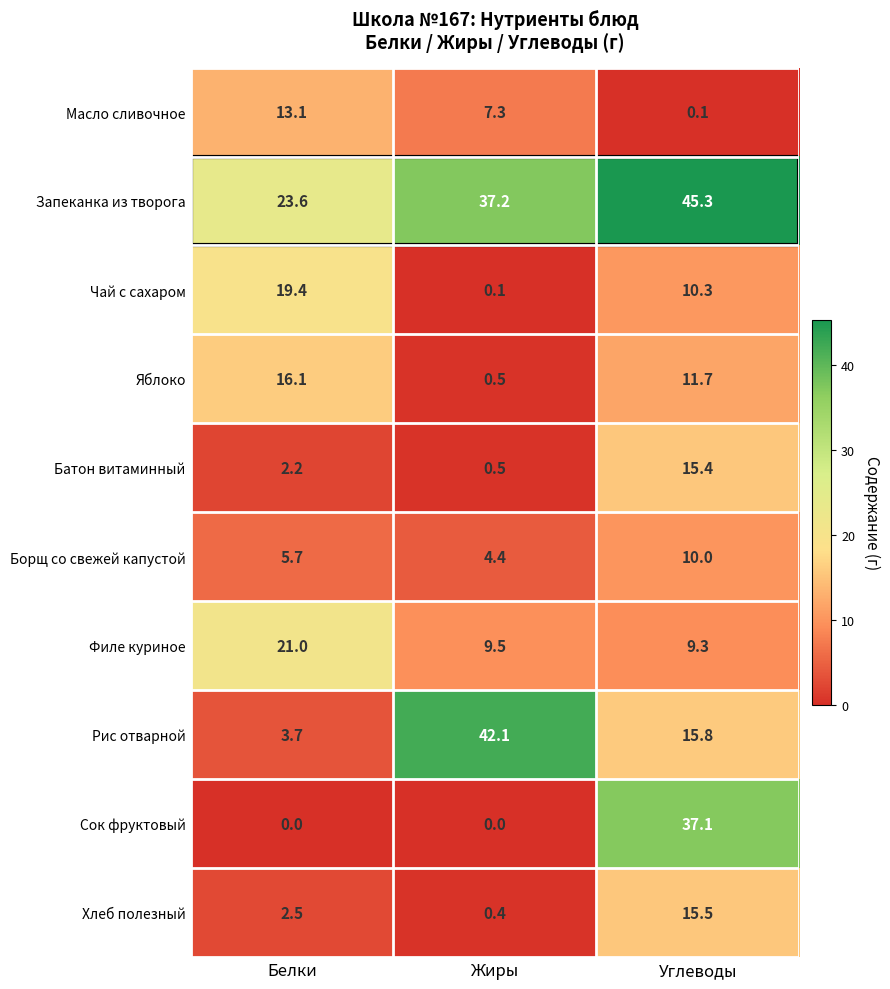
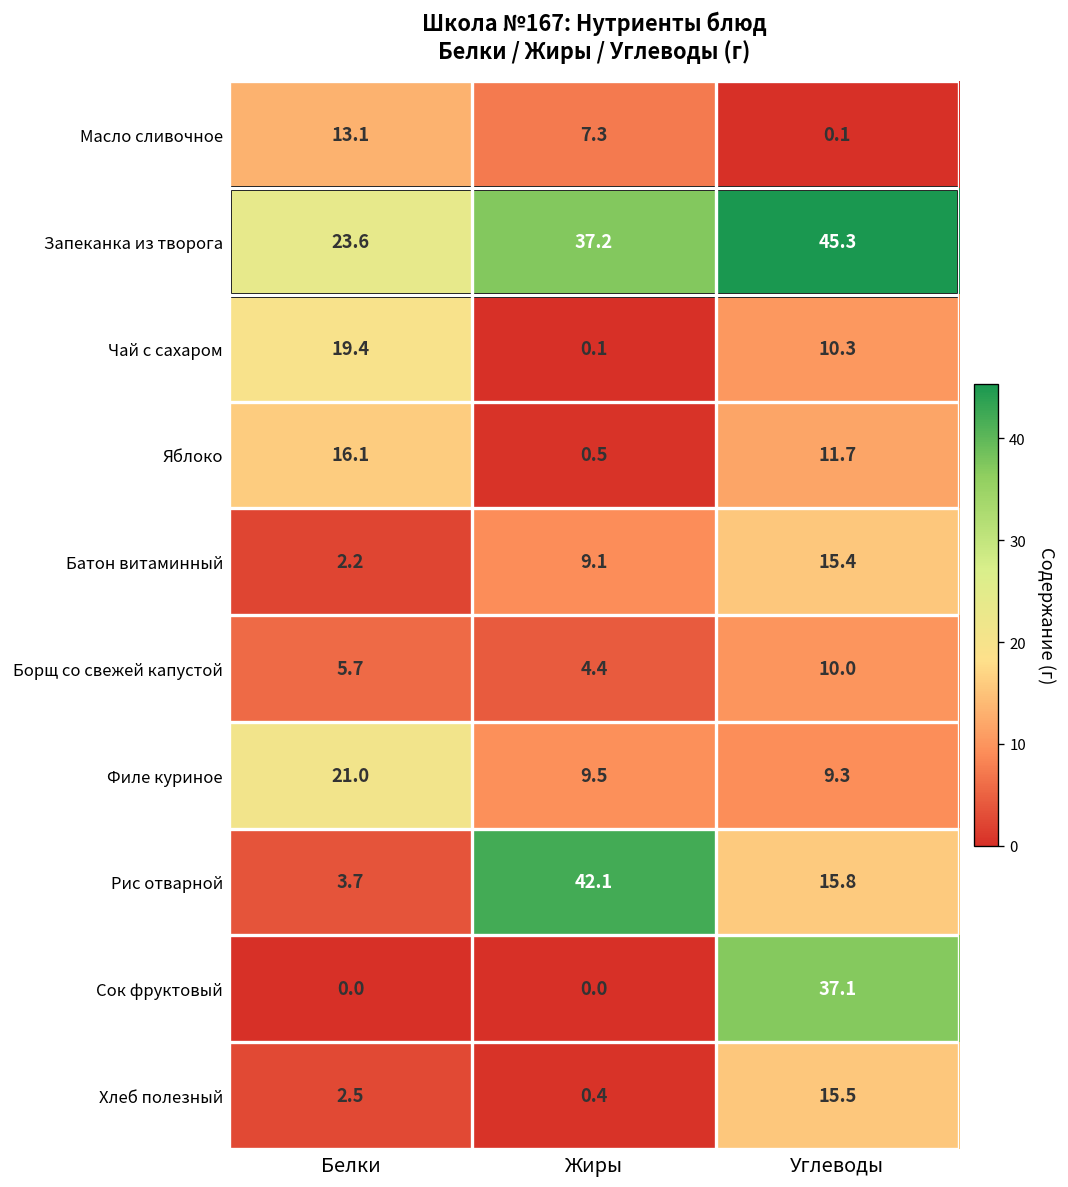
Батон витаминный, Жиры: 0.5 -> 9.1
